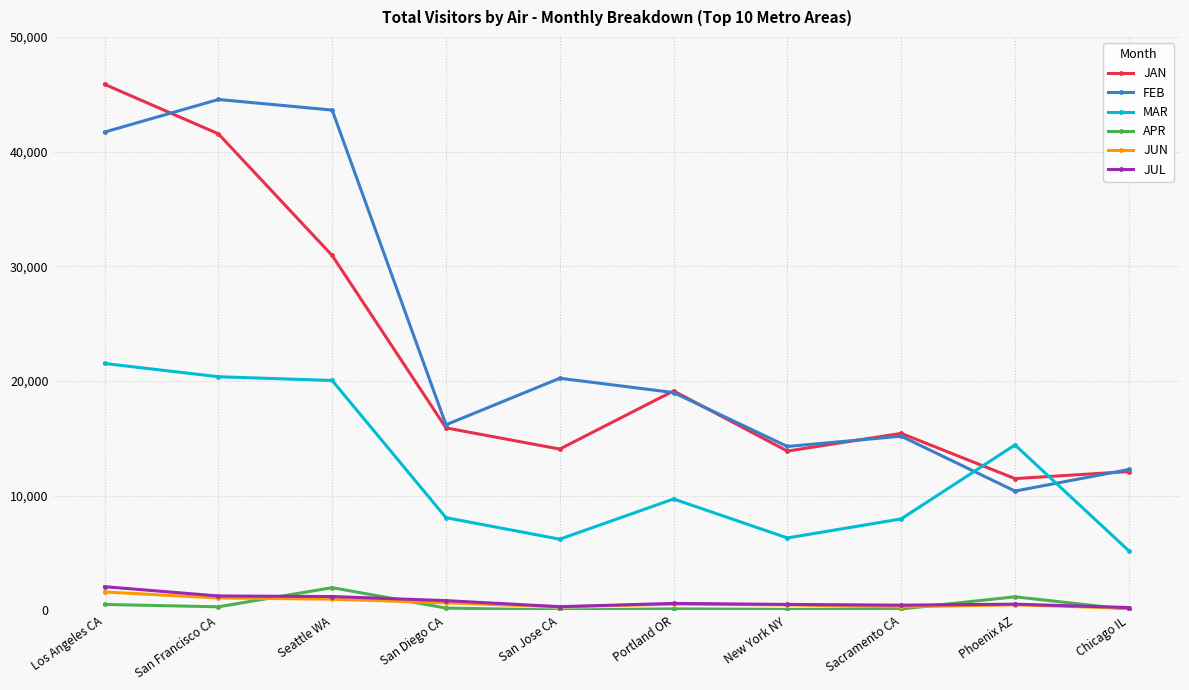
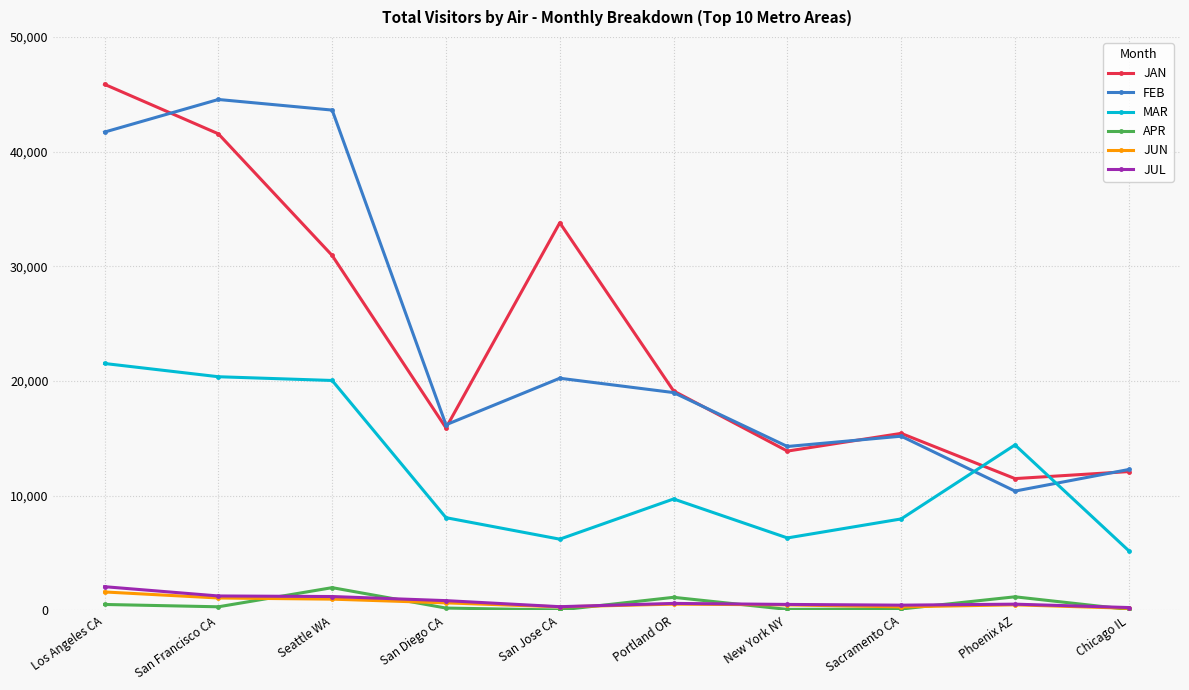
JAN, San Jose CA: 14,100 -> 33,800
APR, Portland OR: 100 -> 1,100
